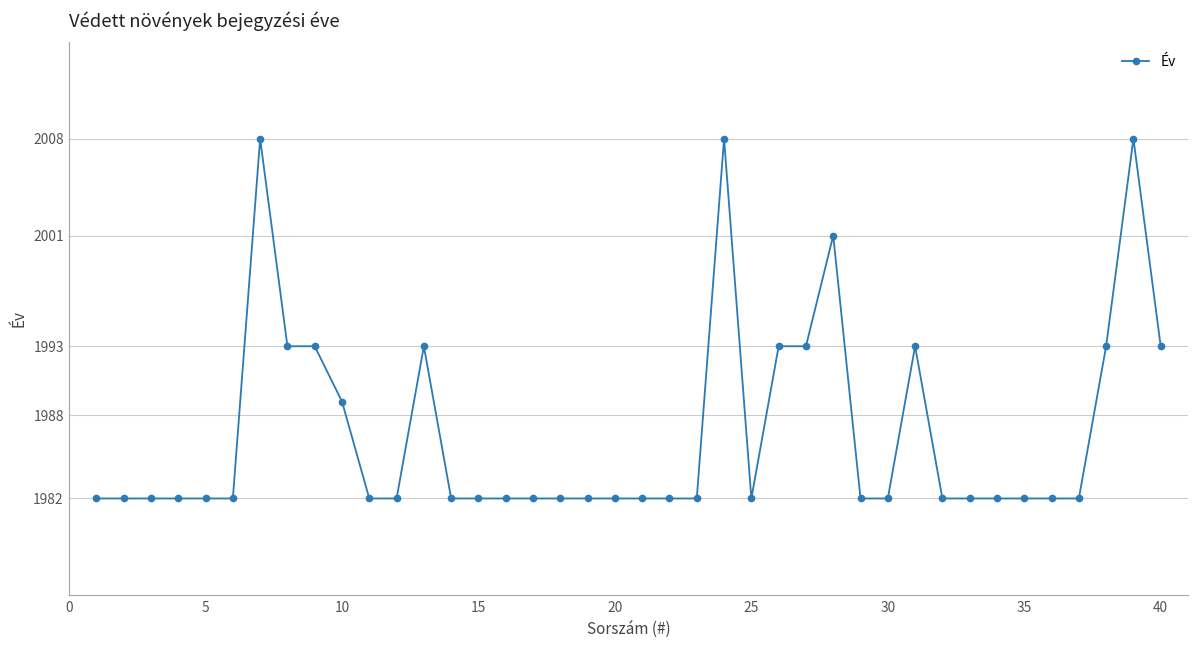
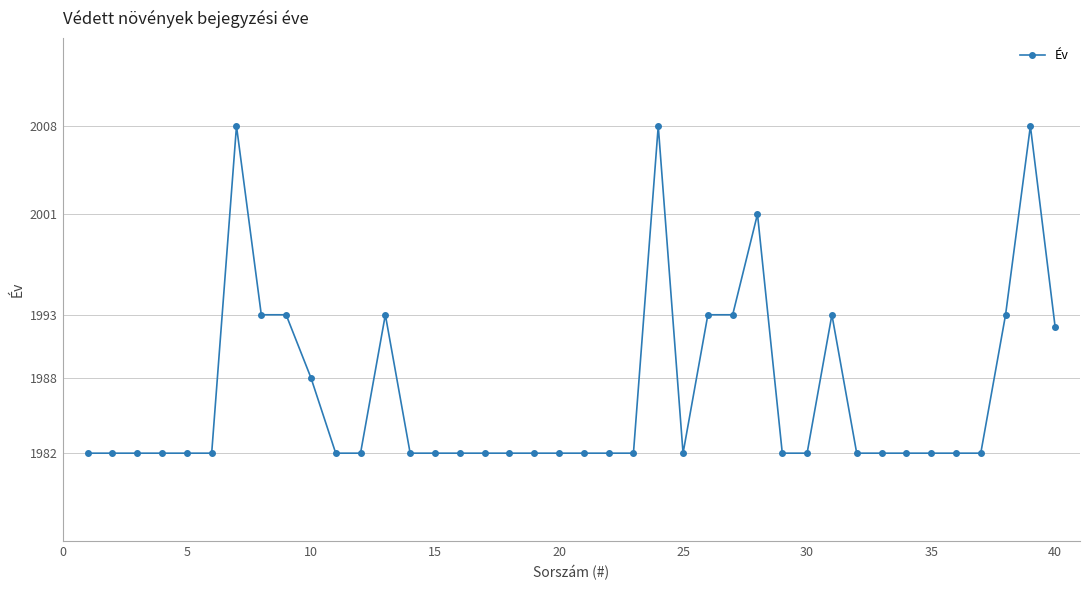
10: 1989 -> 1988
40: 1993 -> 1992
